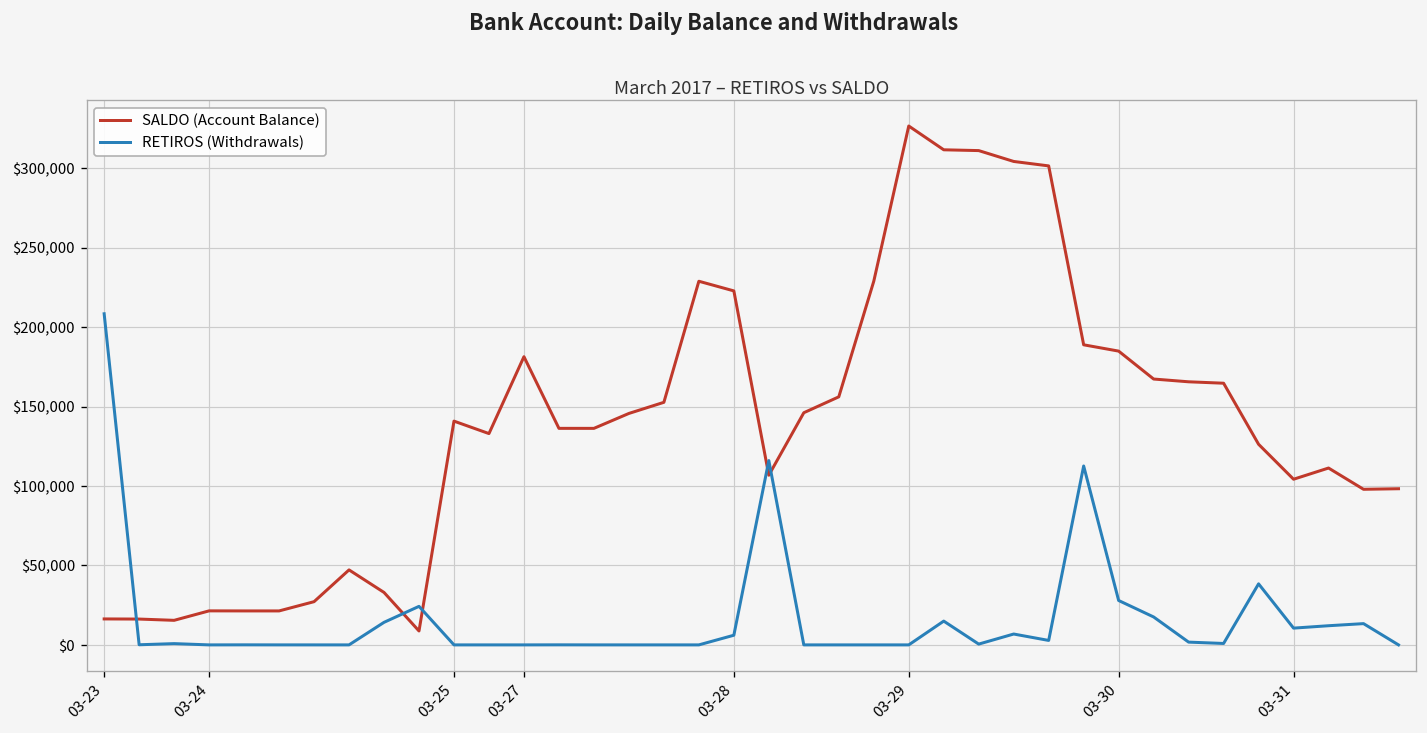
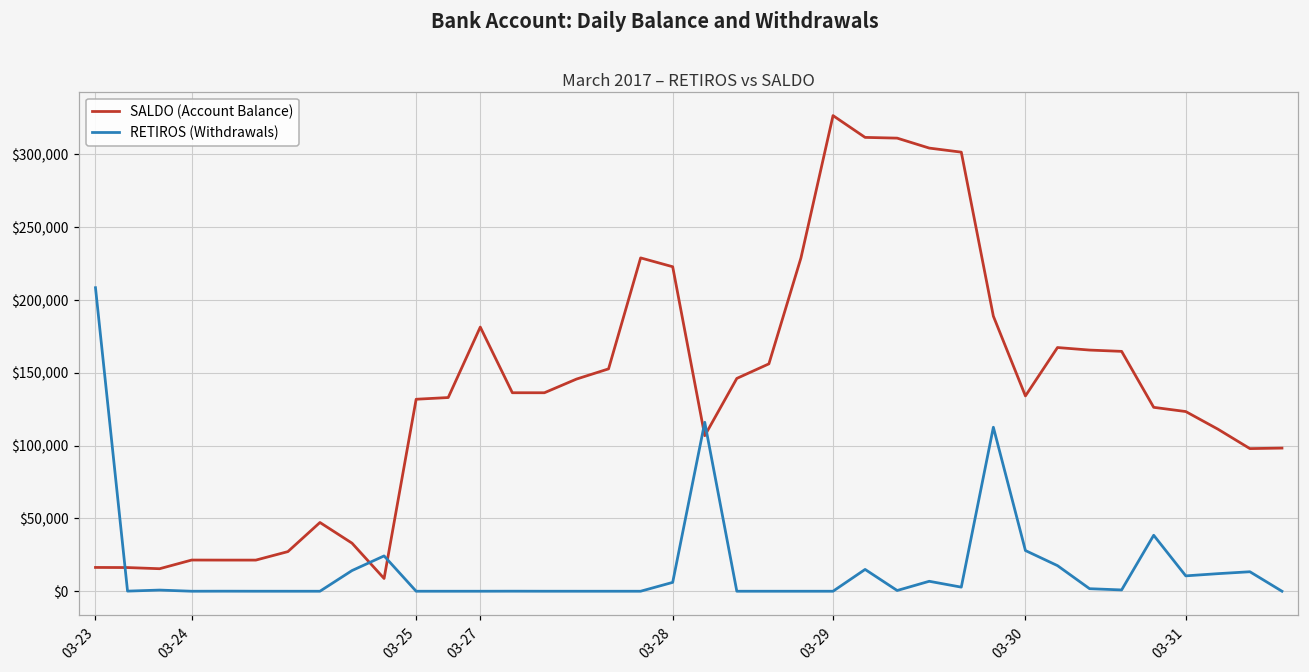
SALDO (Account Balance), 03-25: $141,000 -> $132,000
SALDO (Account Balance), 03-30: $185,000 -> $134,000
SALDO (Account Balance), 03-31: $104,000 -> $123,000
